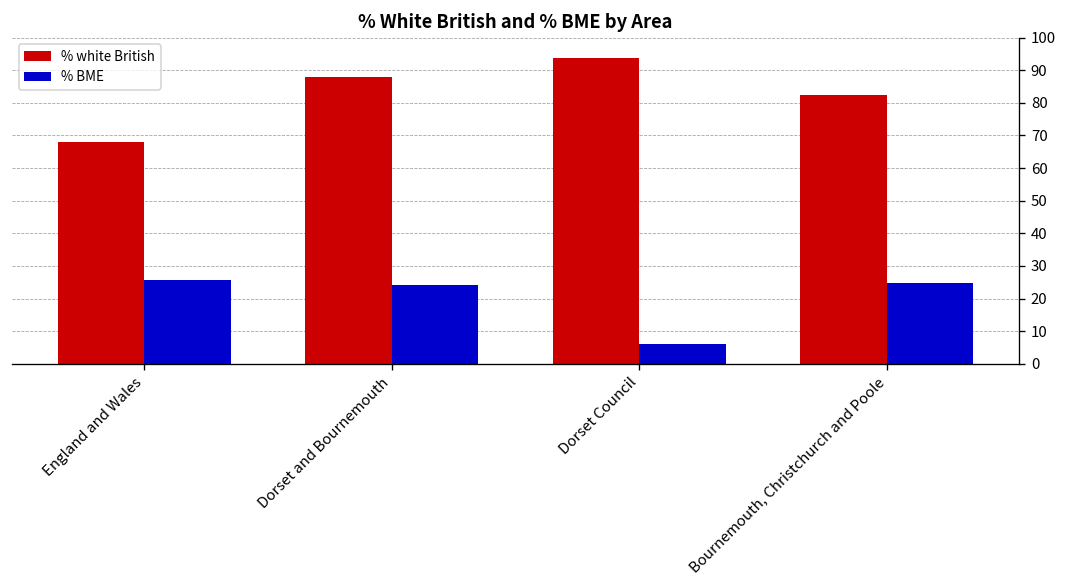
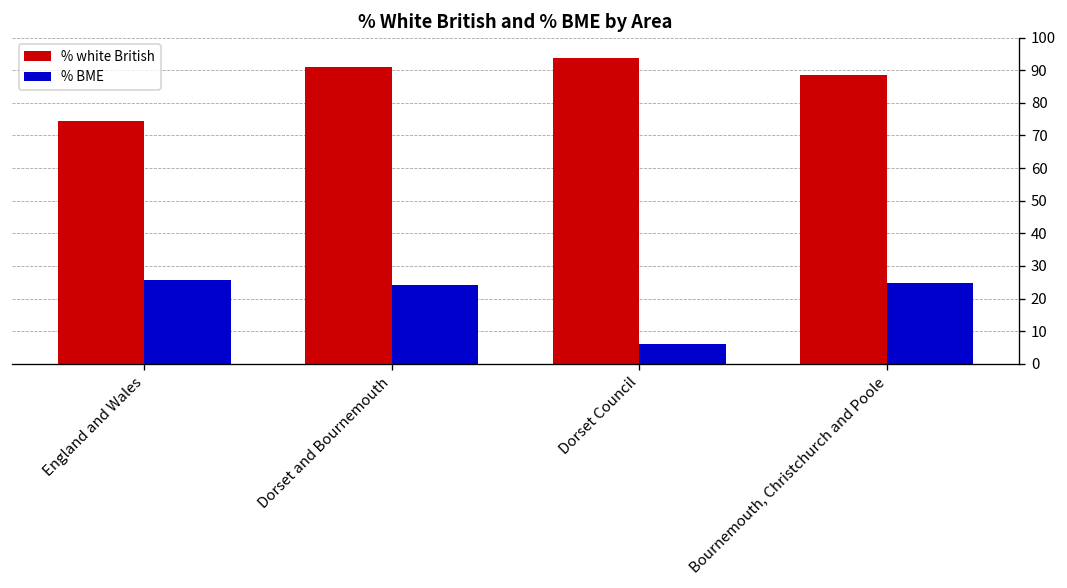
% white British, England and Wales: 68 -> 74
% white British, Dorset and Bournemouth: 88 -> 91
% white British, Bournemouth, Christchurch and Poole: 82 -> 88
